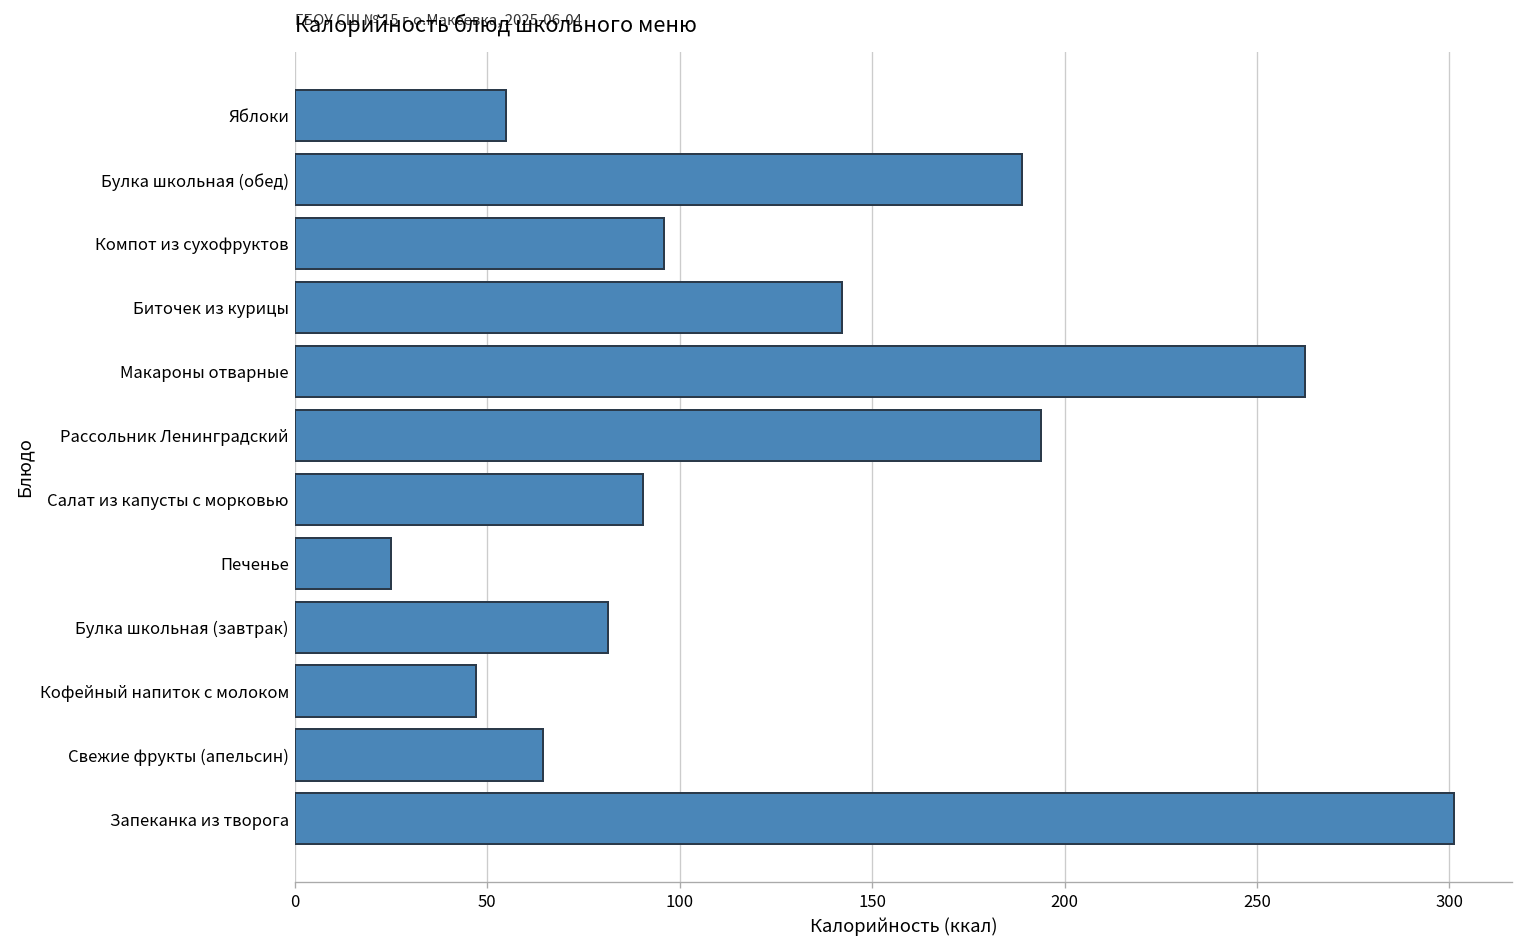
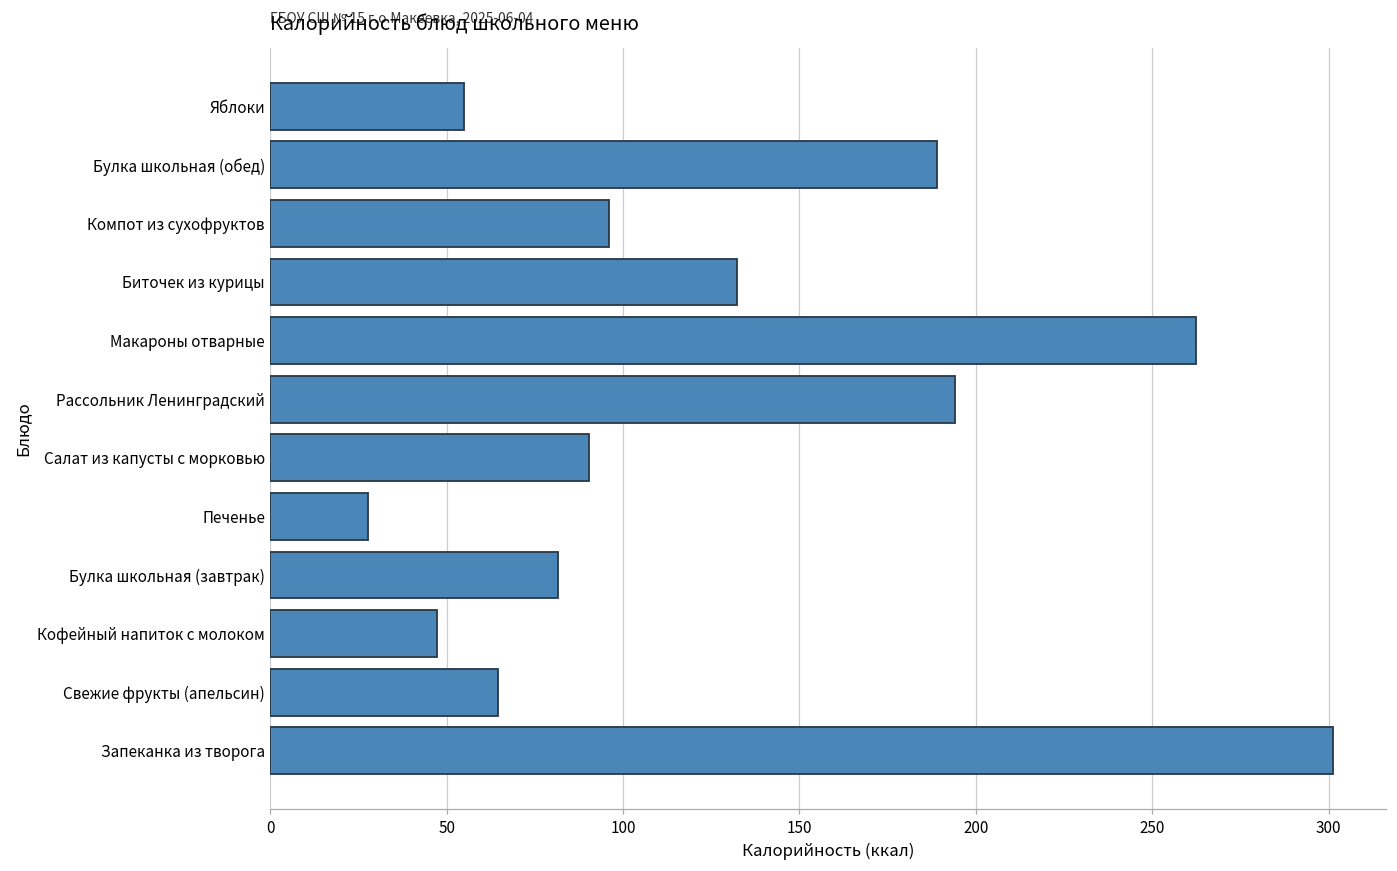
Биточек из курицы: 142 -> 132
Печенье: 25 -> 28
